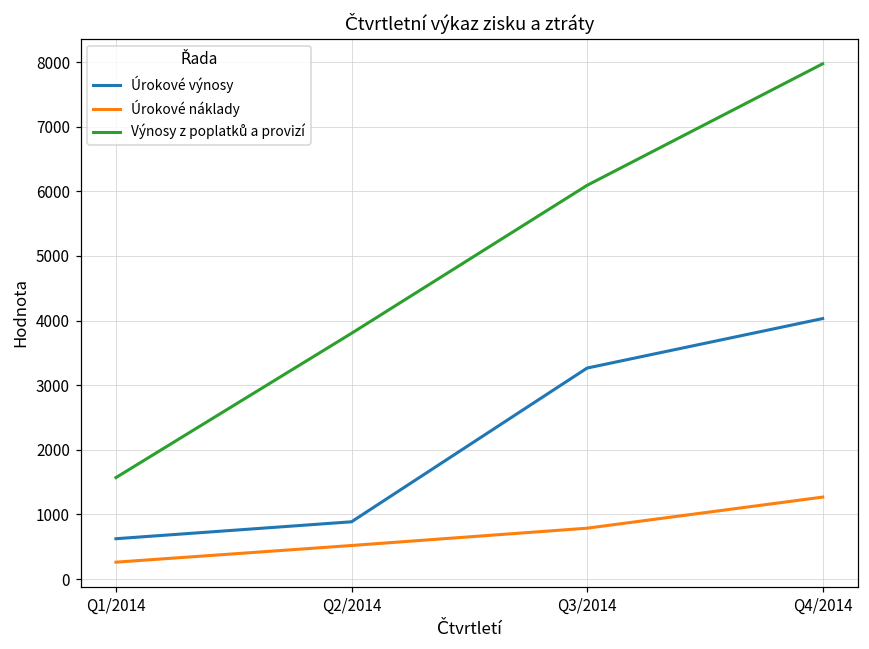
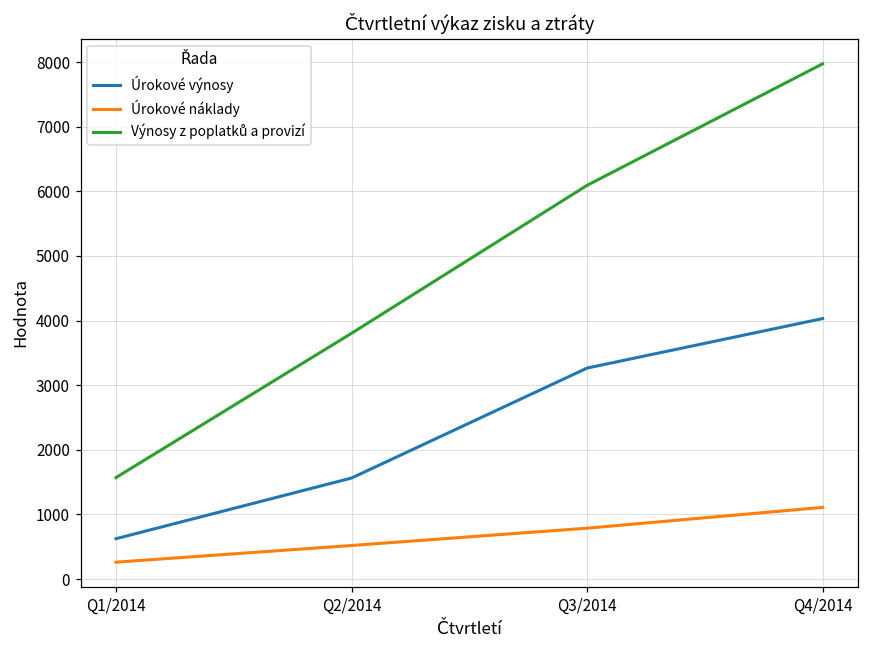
Úrokové výnosy, Q2/2014: 900 -> 1600
Úrokové náklady, Q4/2014: 1300 -> 1100
